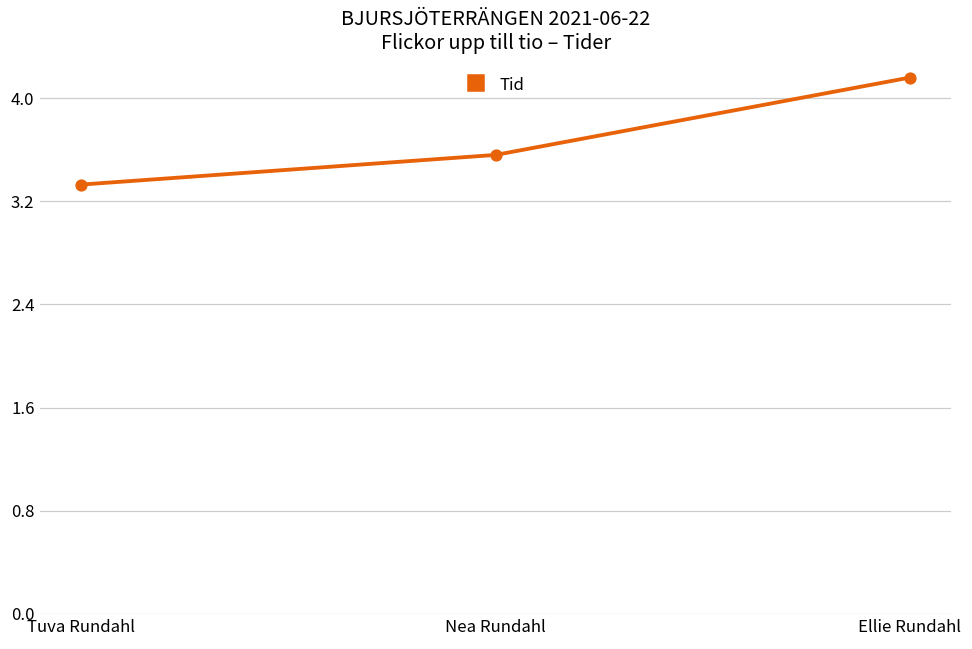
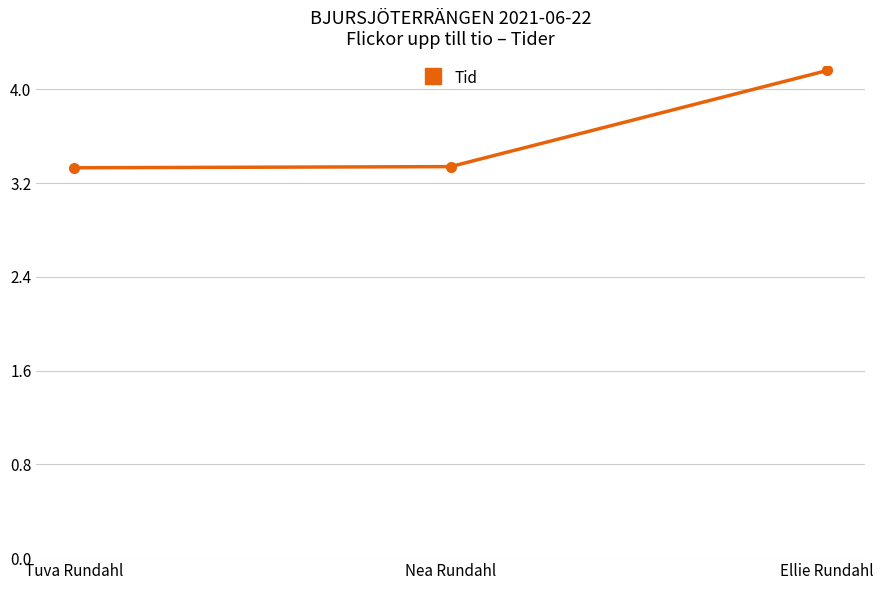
Nea Rundahl: 3.56 -> 3.34
